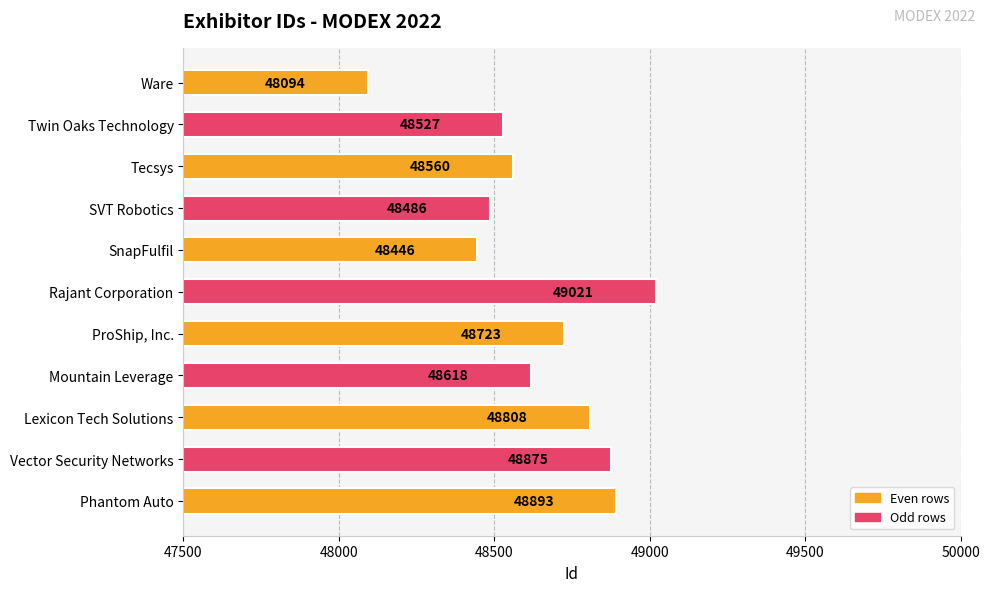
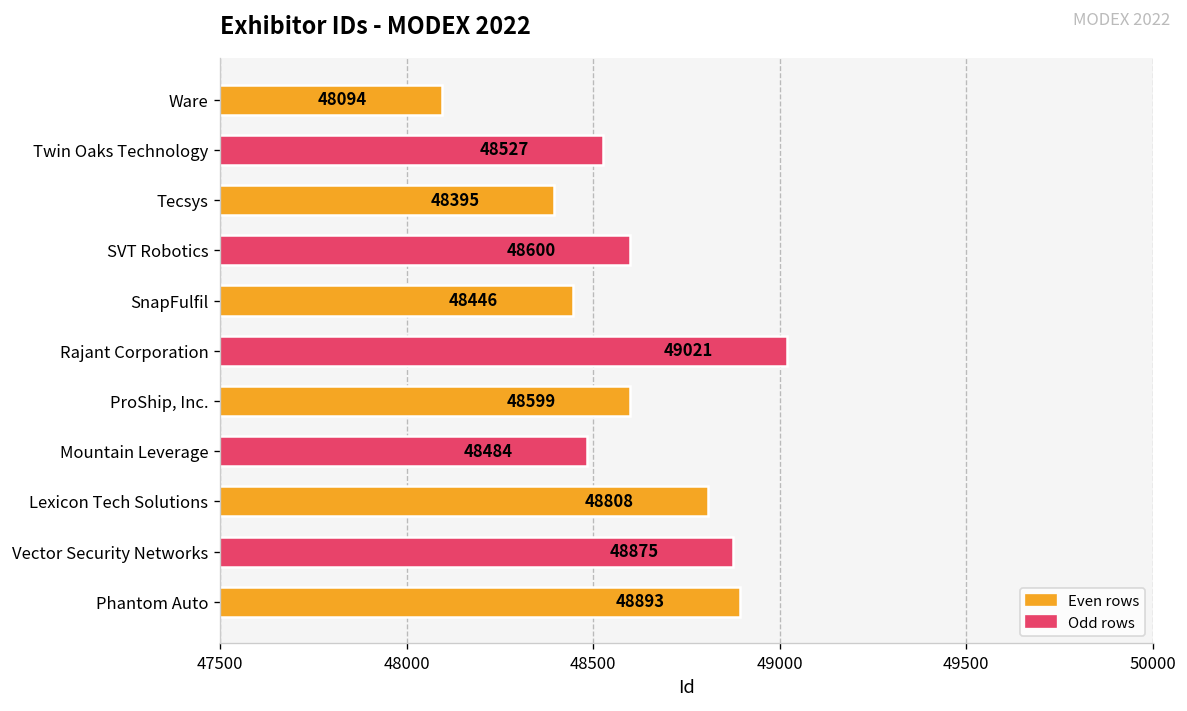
Tecsys: 48560 -> 48395
SVT Robotics: 48486 -> 48600
ProShip, Inc.: 48723 -> 48599
Mountain Leverage: 48618 -> 48484
